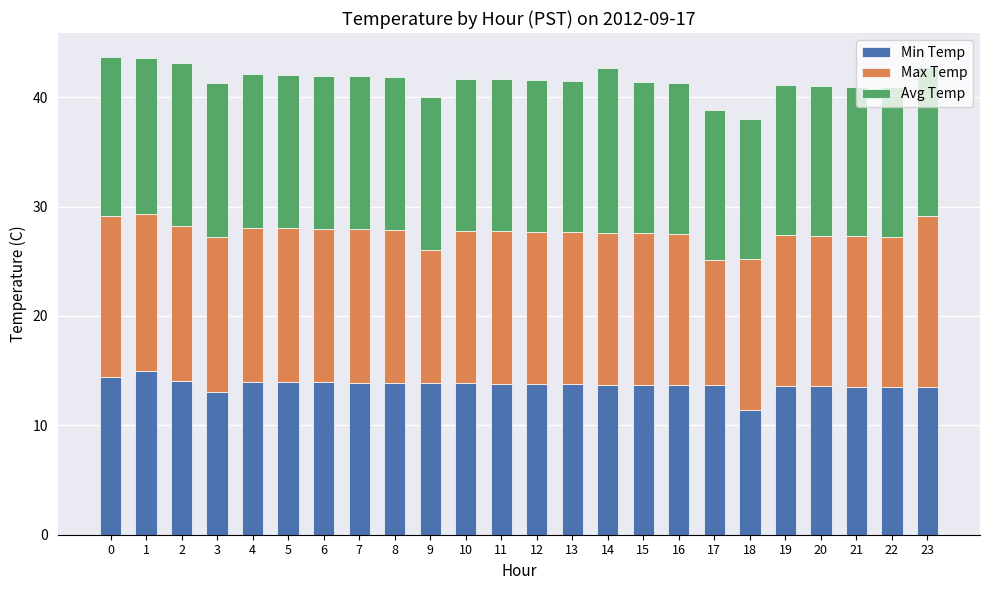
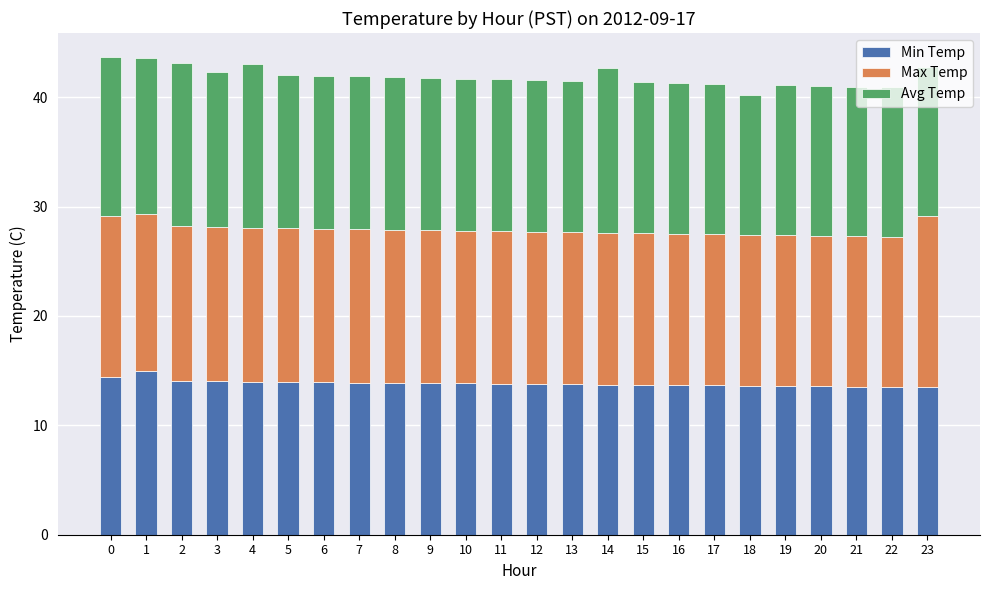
Min Temp, 3: 13.1 -> 14.0
Avg Temp, 4: 14.0 -> 15.0
Max Temp, 9: 12.2 -> 14.0
Max Temp, 17: 11.5 -> 13.8
Min Temp, 18: 11.4 -> 13.6
